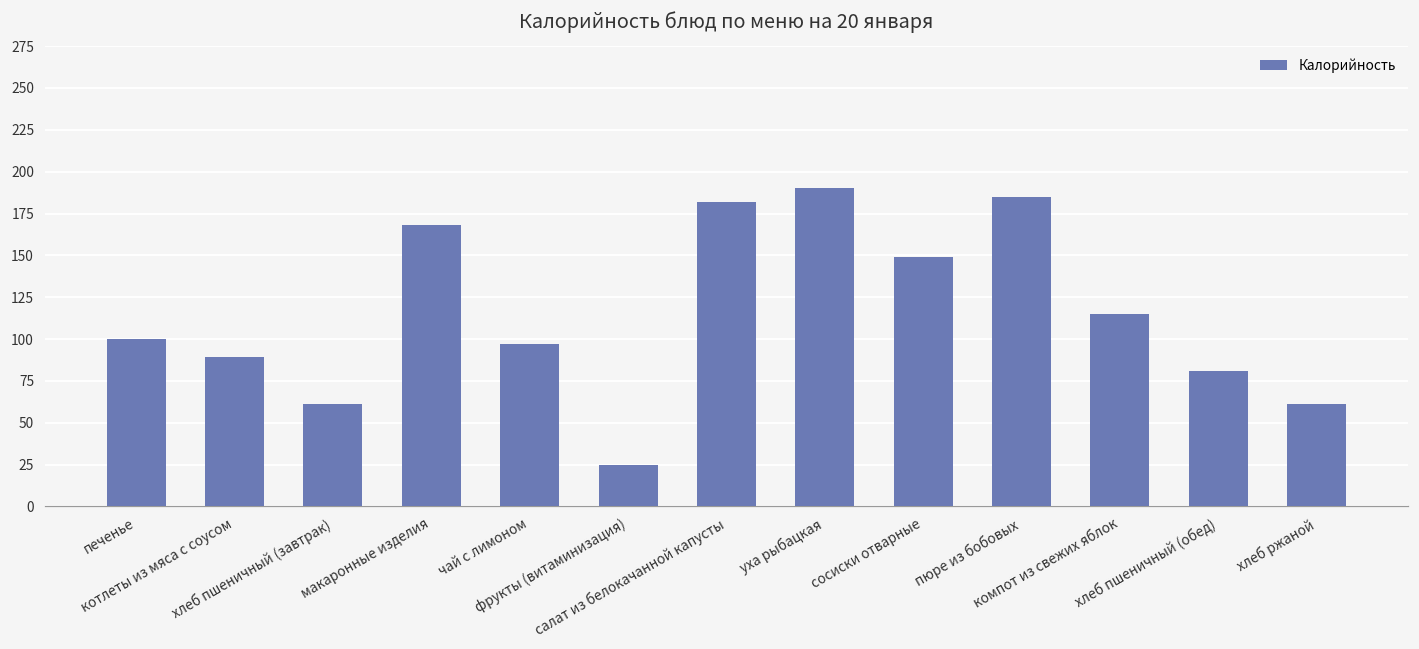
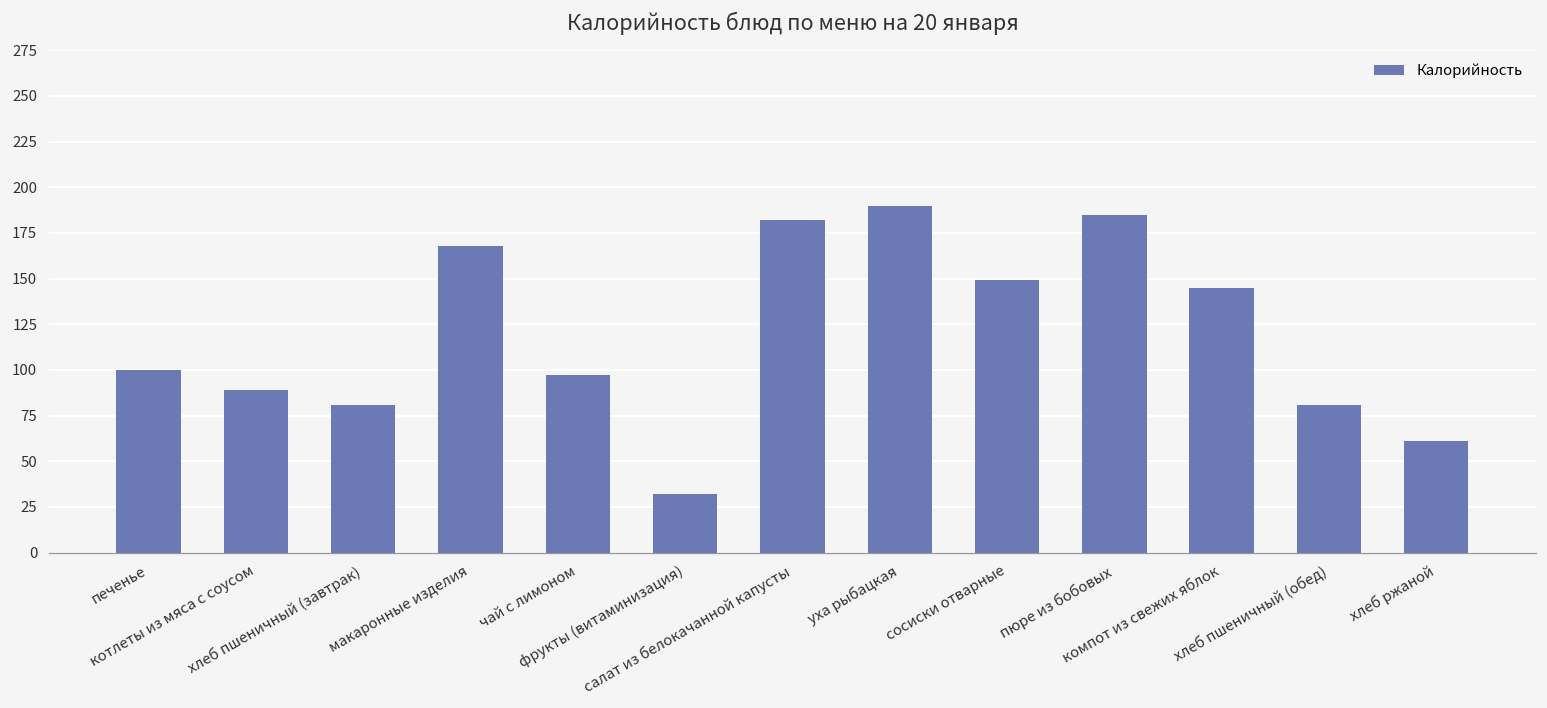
хлеб пшеничный (завтрак): 61 -> 81
фрукты (витаминизация): 25 -> 32
компот из свежих яблок: 115 -> 145
